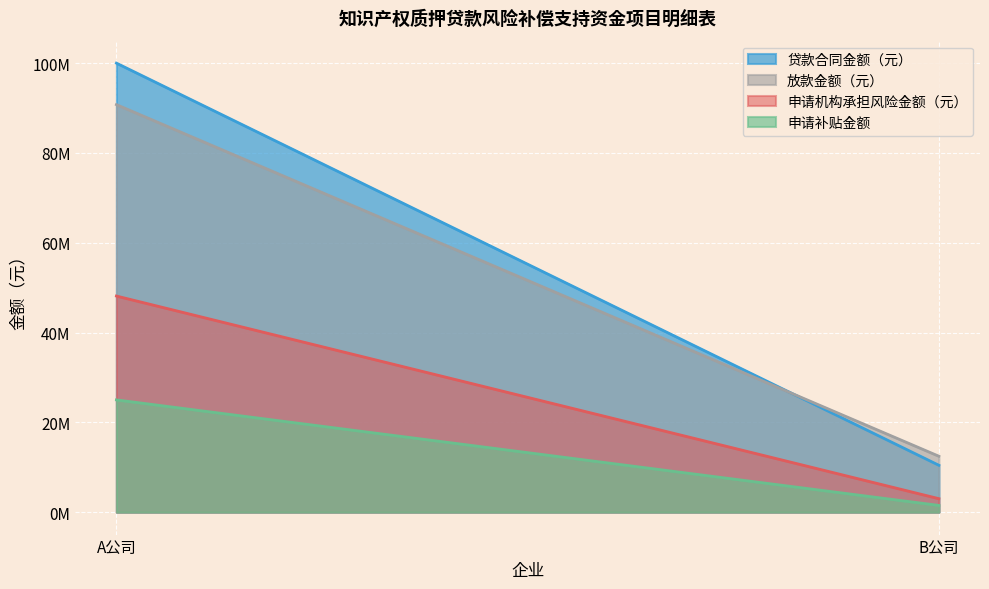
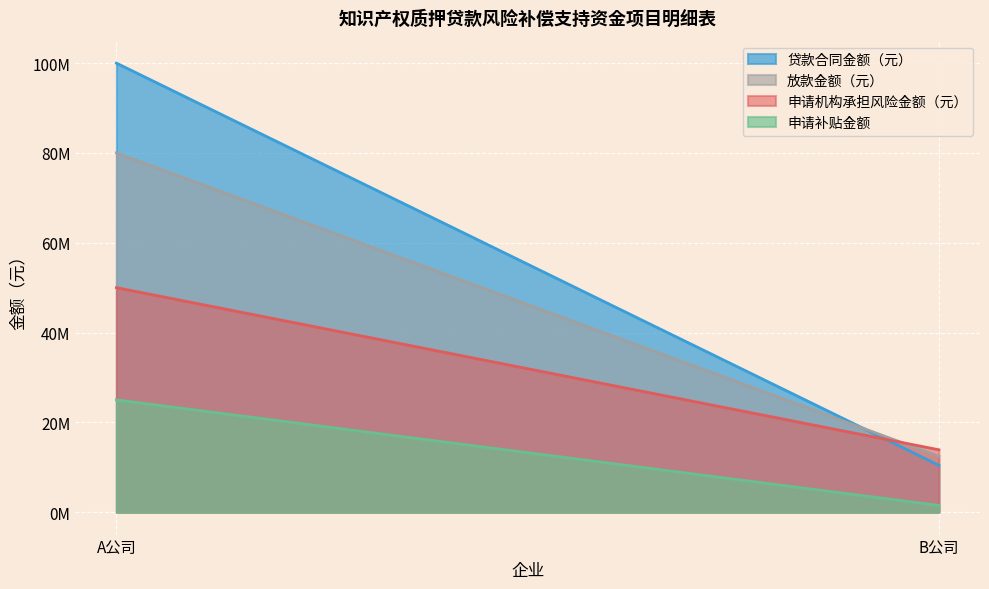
放款金额（元）, A公司: 91000000 -> 80000000
申请机构承担风险金额（元）, A公司: 48000000 -> 50000000
申请机构承担风险金额（元）, B公司: 3000000 -> 14000000
